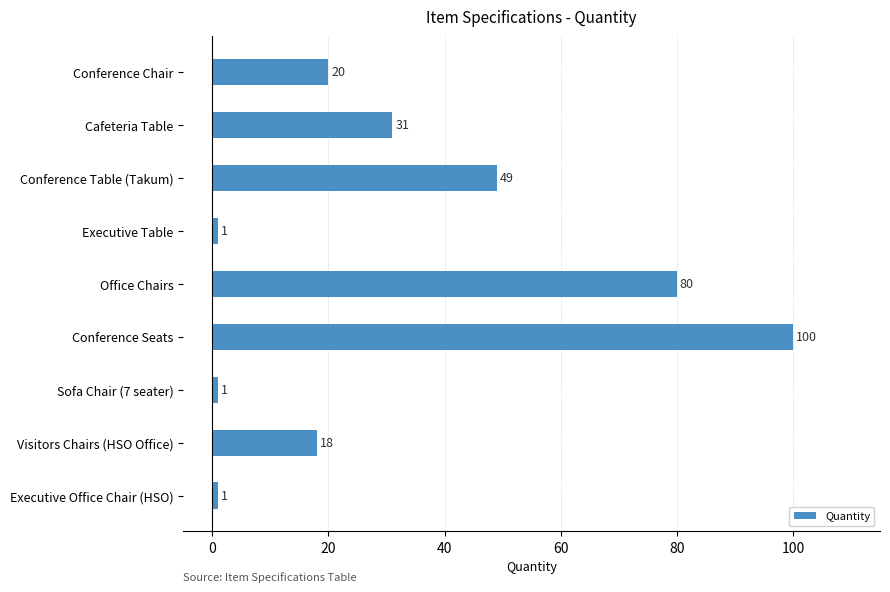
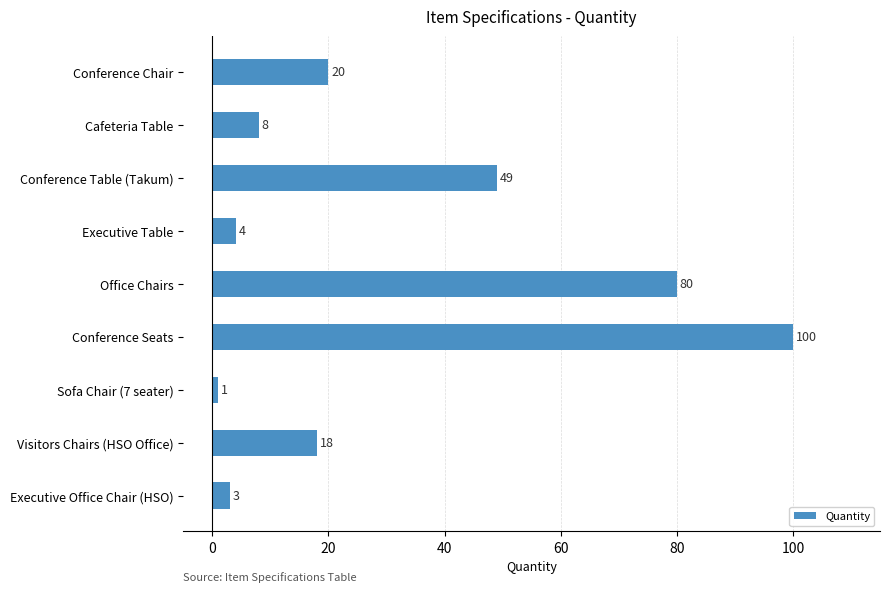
Cafeteria Table: 31 -> 8
Executive Table: 1 -> 4
Executive Office Chair (HSO): 1 -> 3
